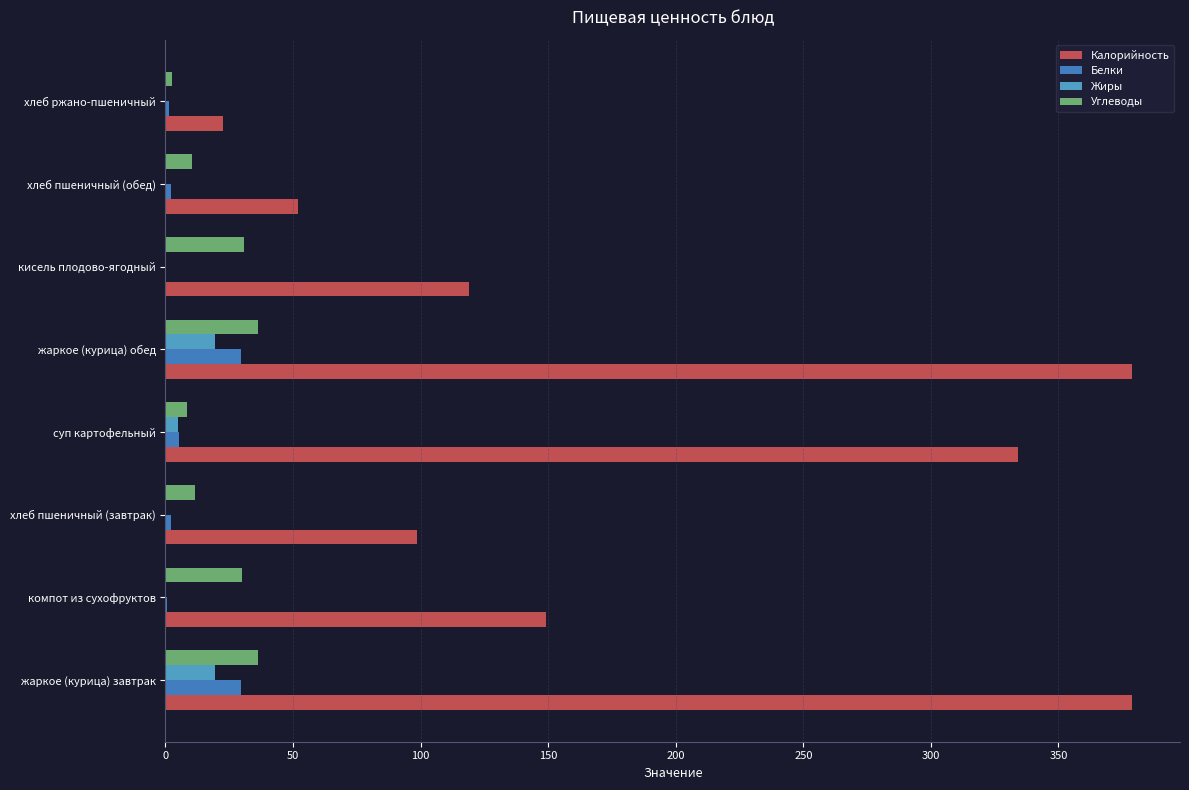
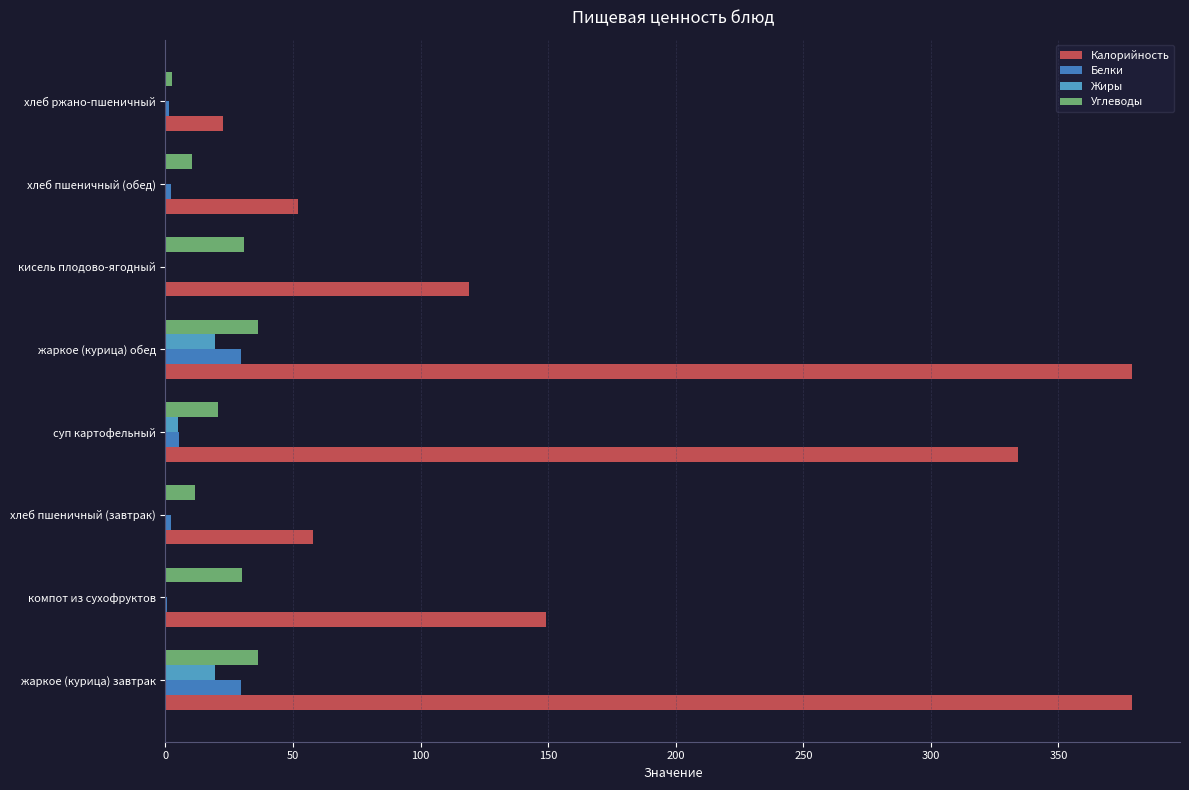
Углеводы, суп картофельный: 8 -> 21
Калорийность, хлеб пшеничный (завтрак): 99 -> 58
